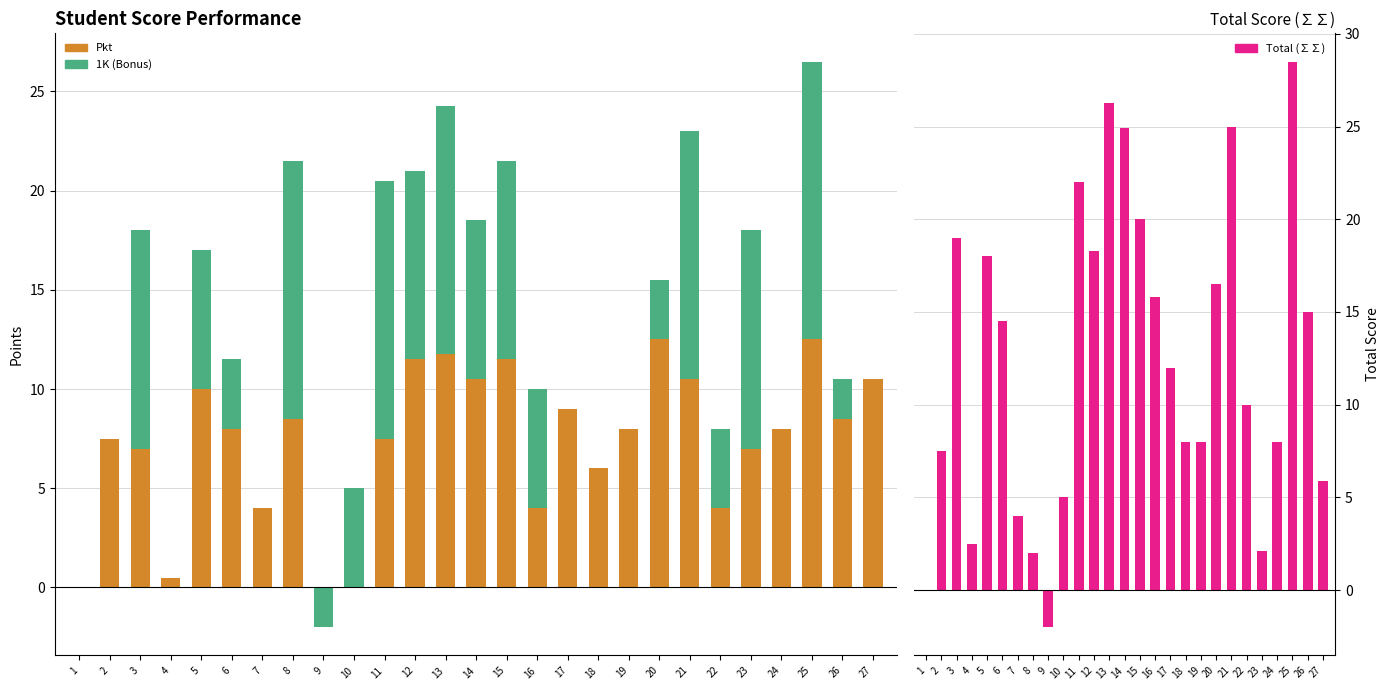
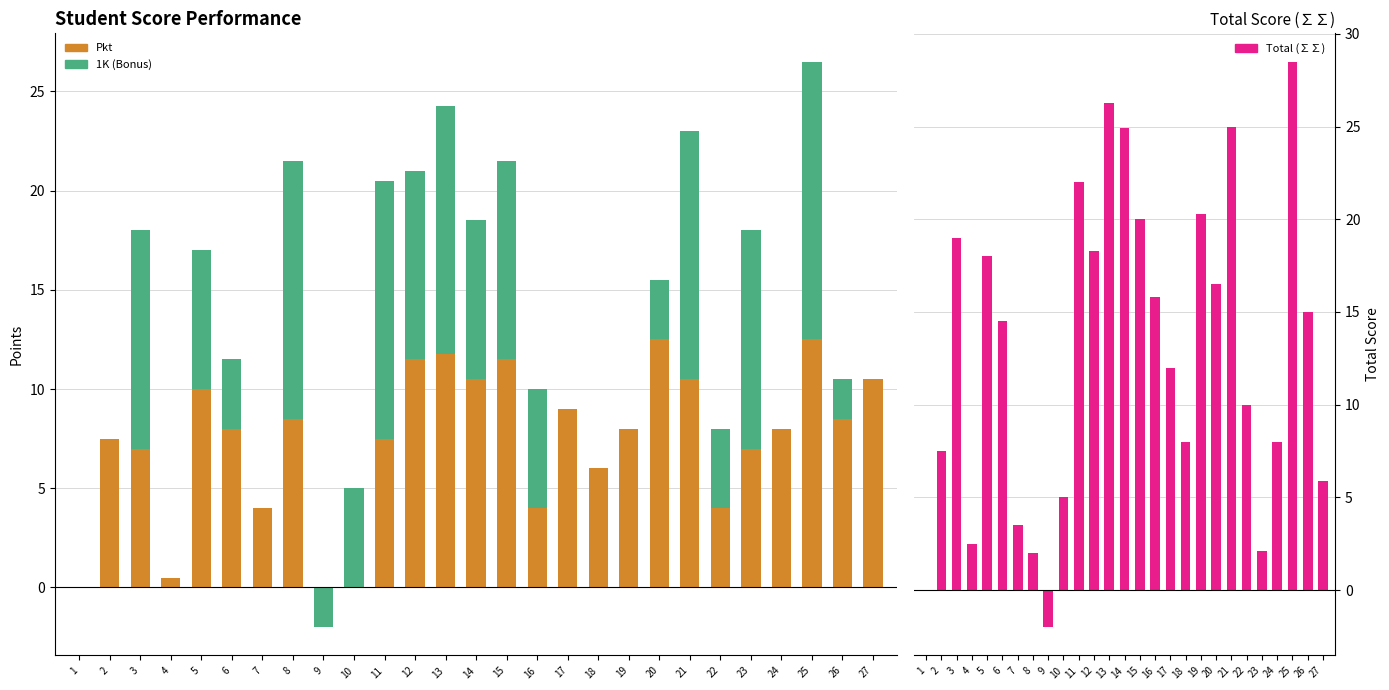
Total Score (∑∑), 7: 4.0 -> 3.5
Total Score (∑∑), 19: 8.0 -> 20.3
